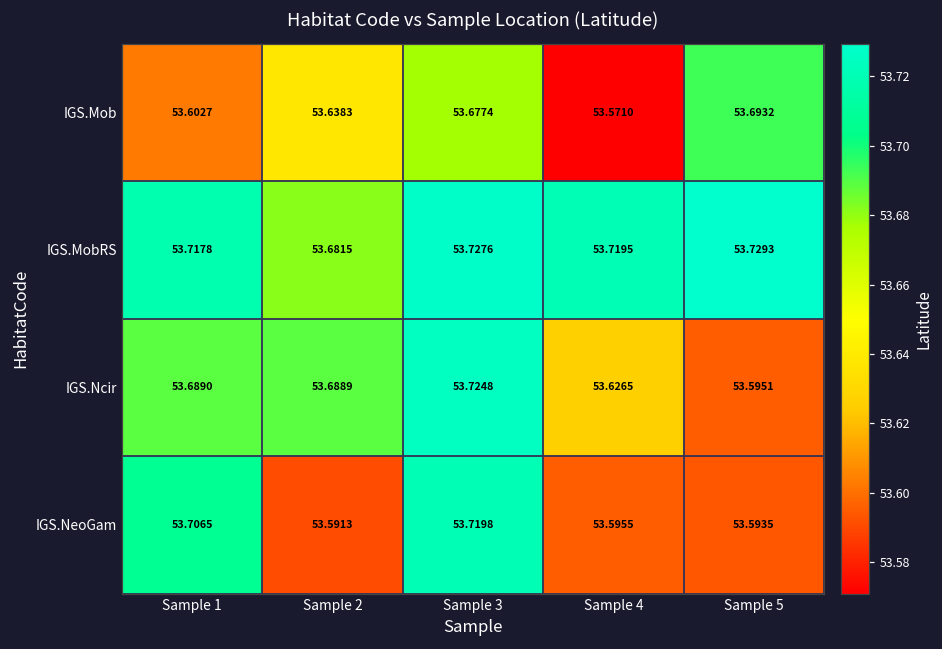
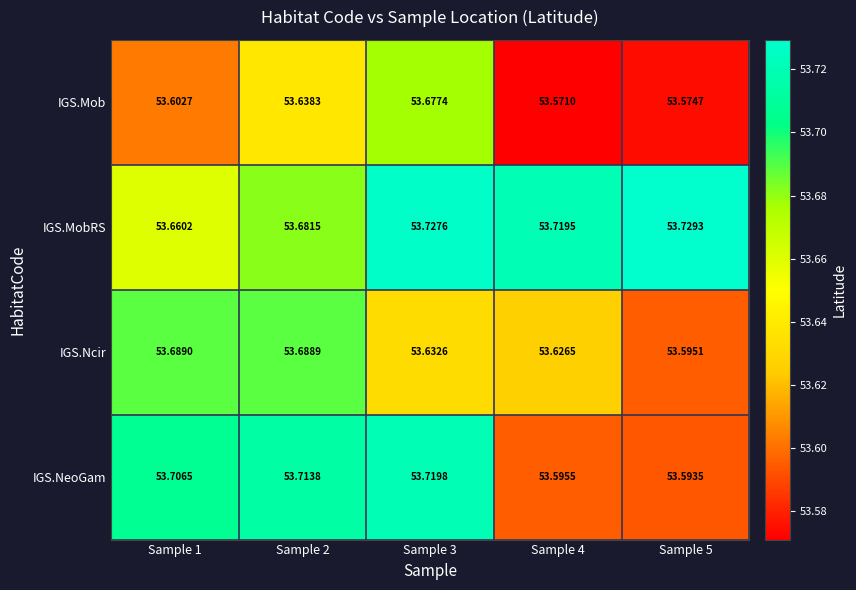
IGS.Mob, Sample 5: 53.6932 -> 53.5747
IGS.MobRS, Sample 1: 53.7178 -> 53.6602
IGS.Ncir, Sample 3: 53.7248 -> 53.6326
IGS.NeoGam, Sample 2: 53.5913 -> 53.7138
